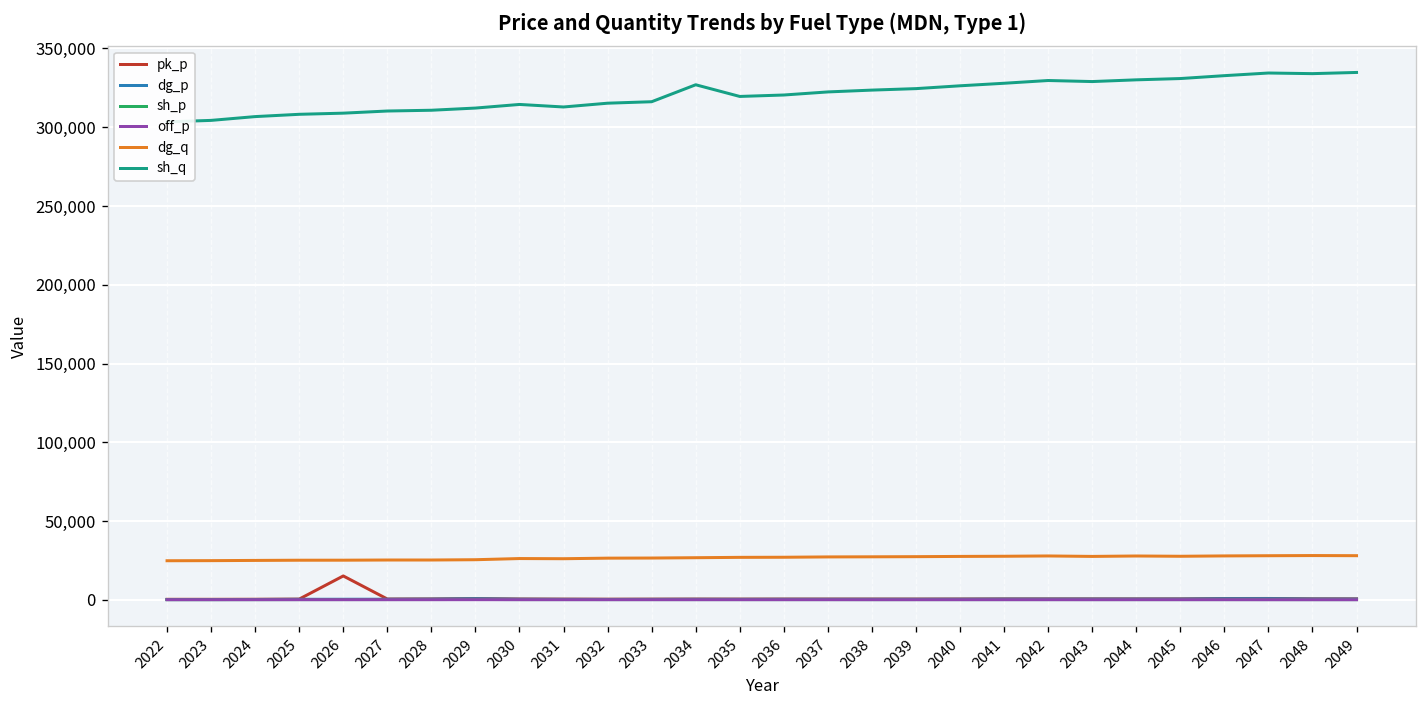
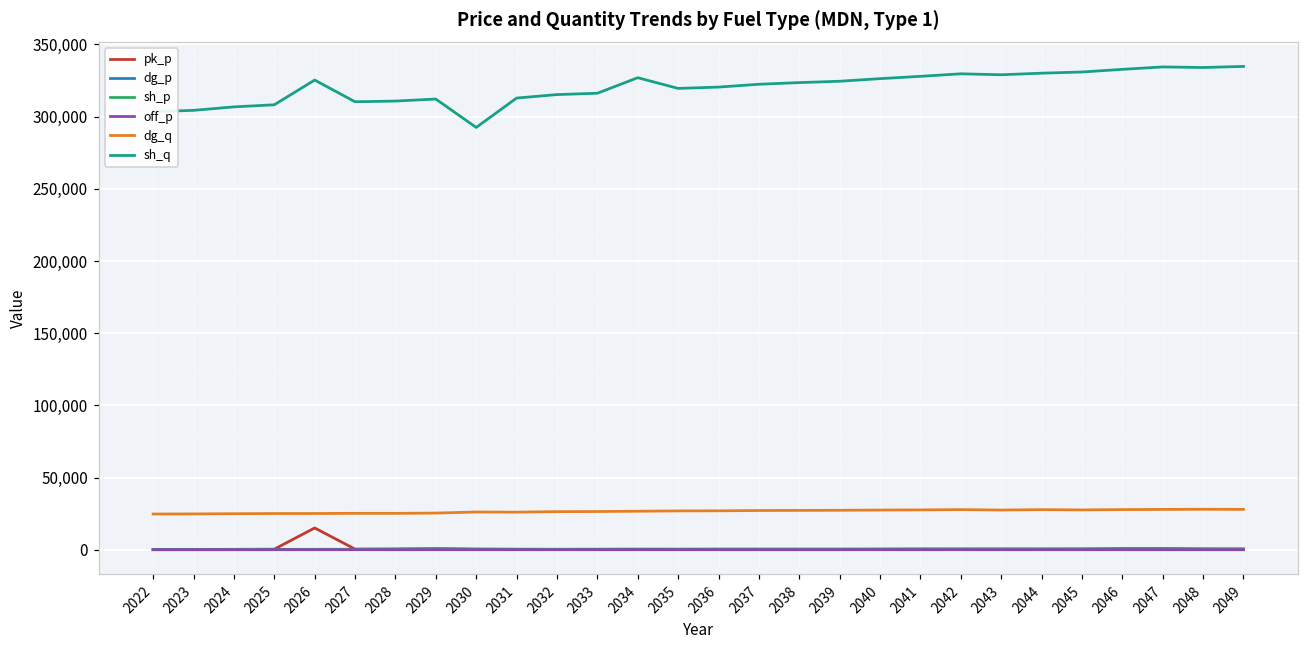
sh_q, 2026: 309,000 -> 325,000
sh_q, 2030: 314,000 -> 293,000
